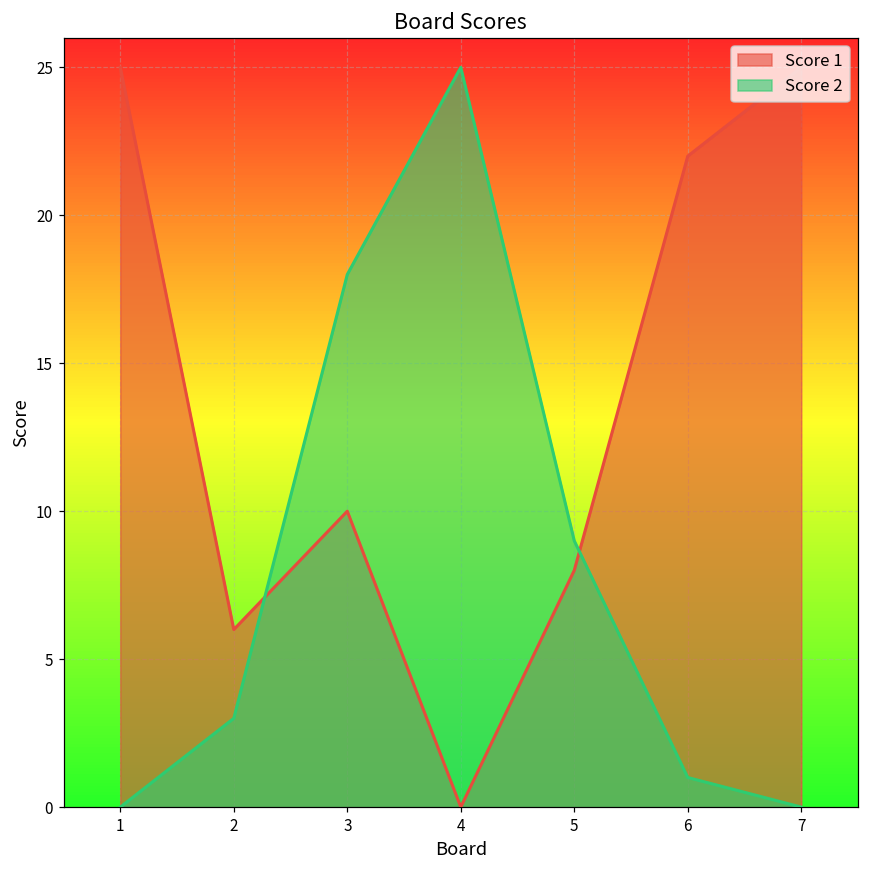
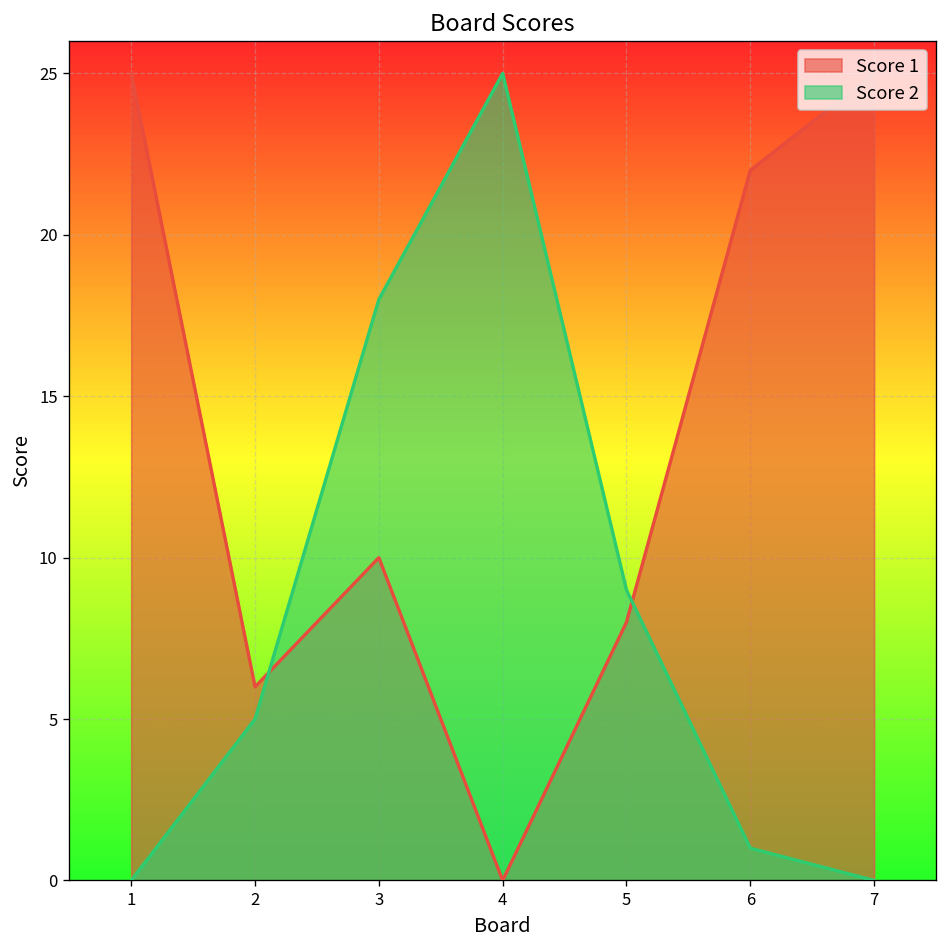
Score 2, 2: 3 -> 5
